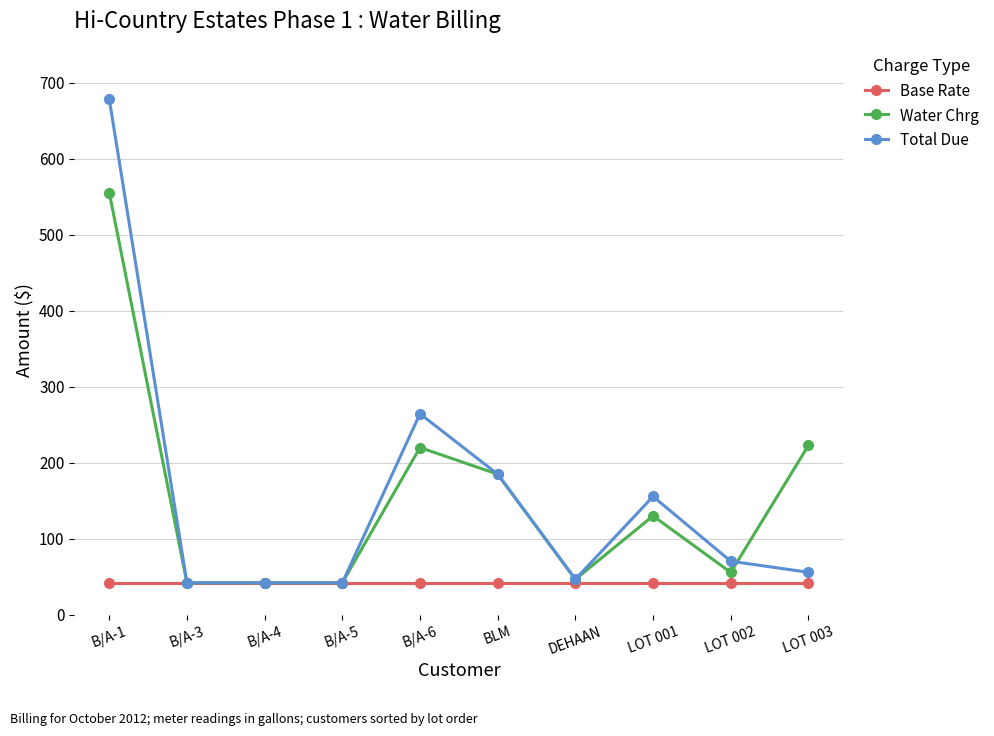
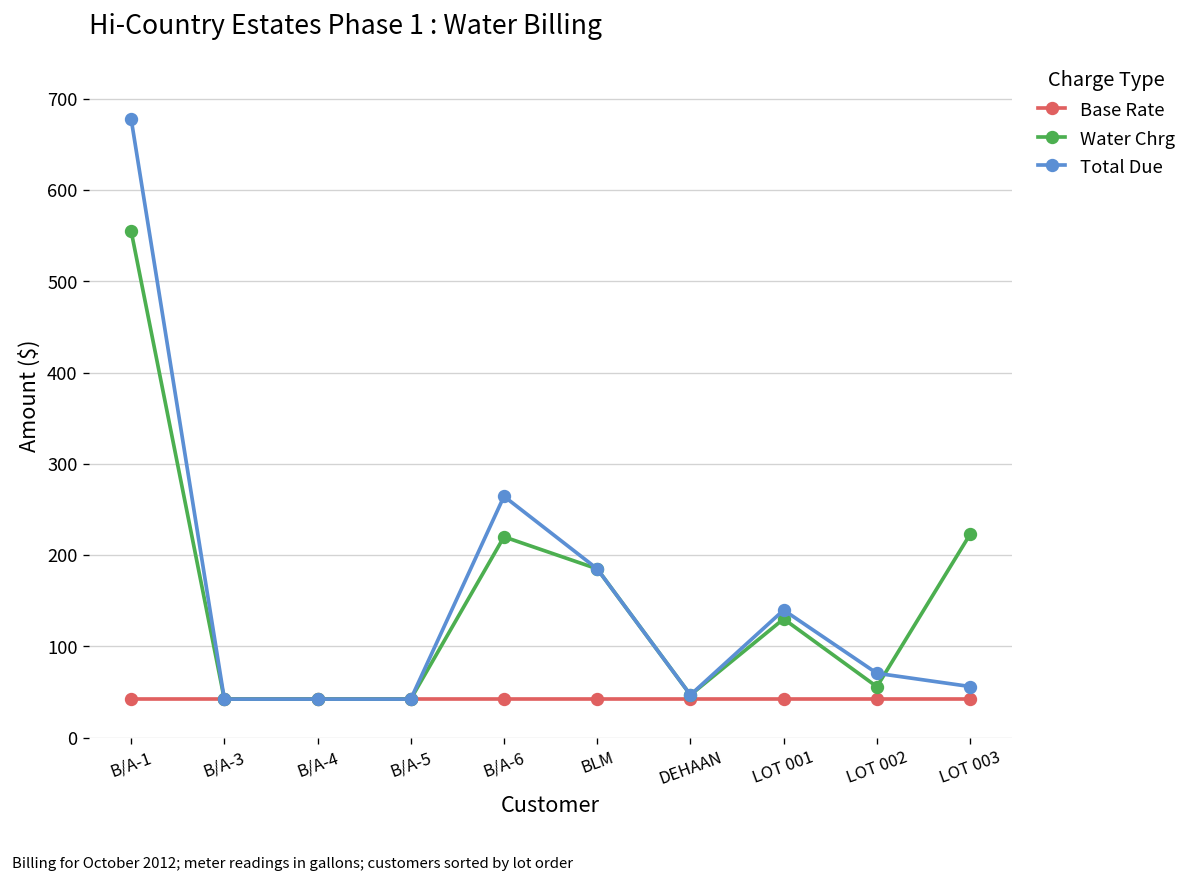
Total Due, LOT 001: 160 -> 140
